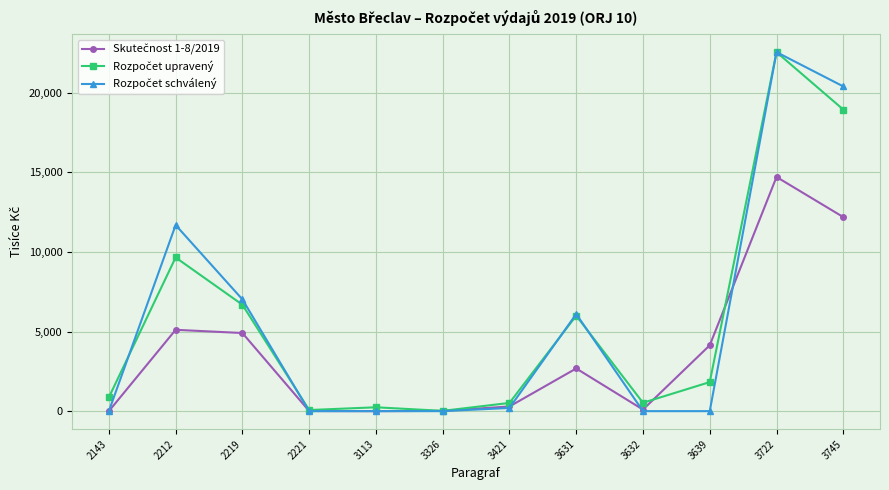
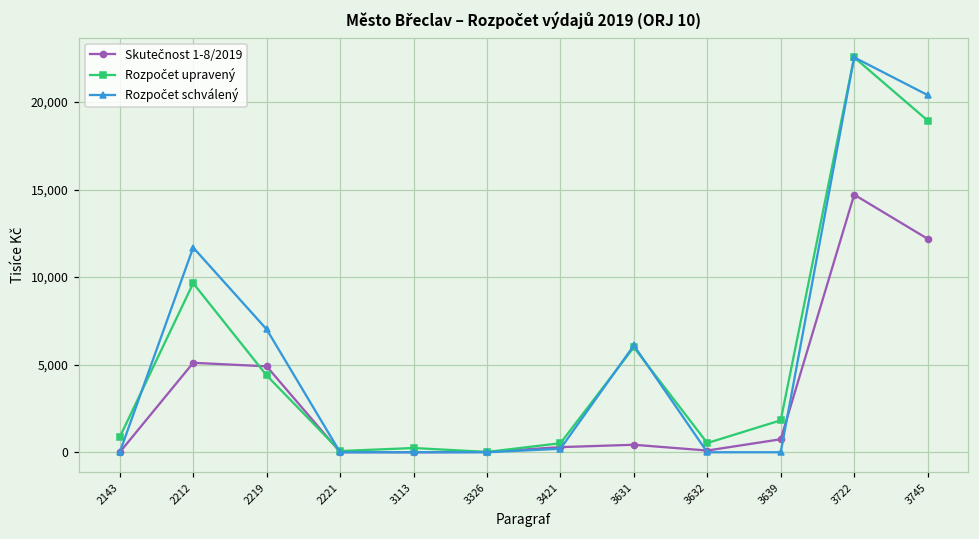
Rozpočet upravený, 2219: 6,700 -> 4,400
Skutečnost 1-8/2019, 3631: 2,700 -> 400
Skutečnost 1-8/2019, 3639: 4,100 -> 700
